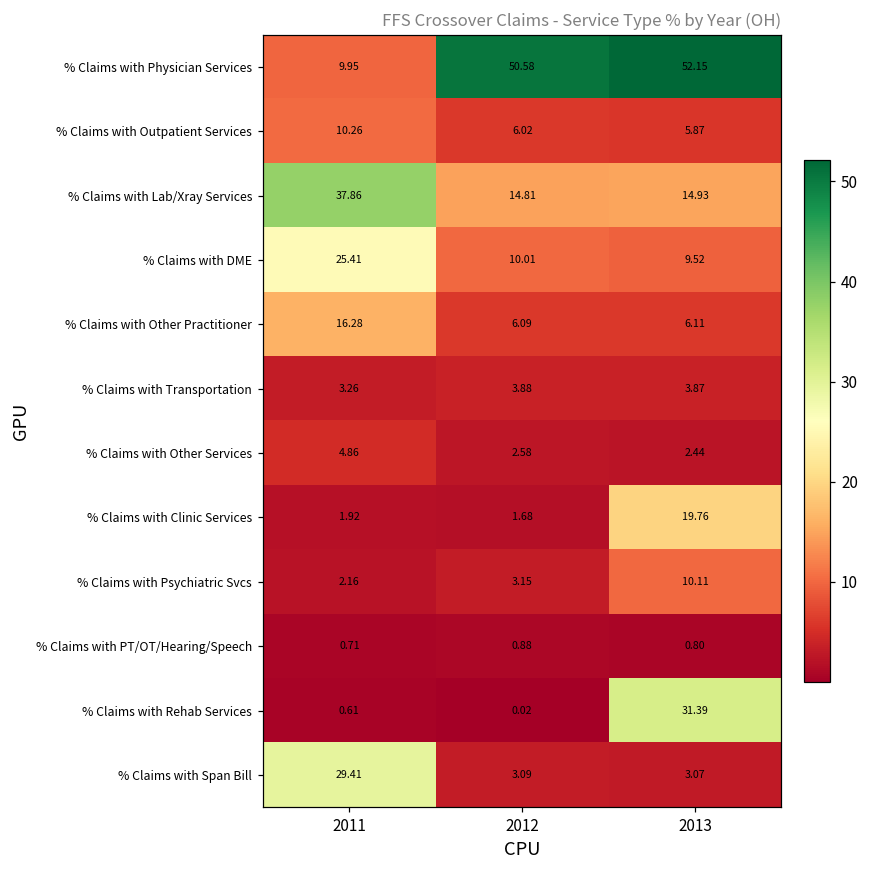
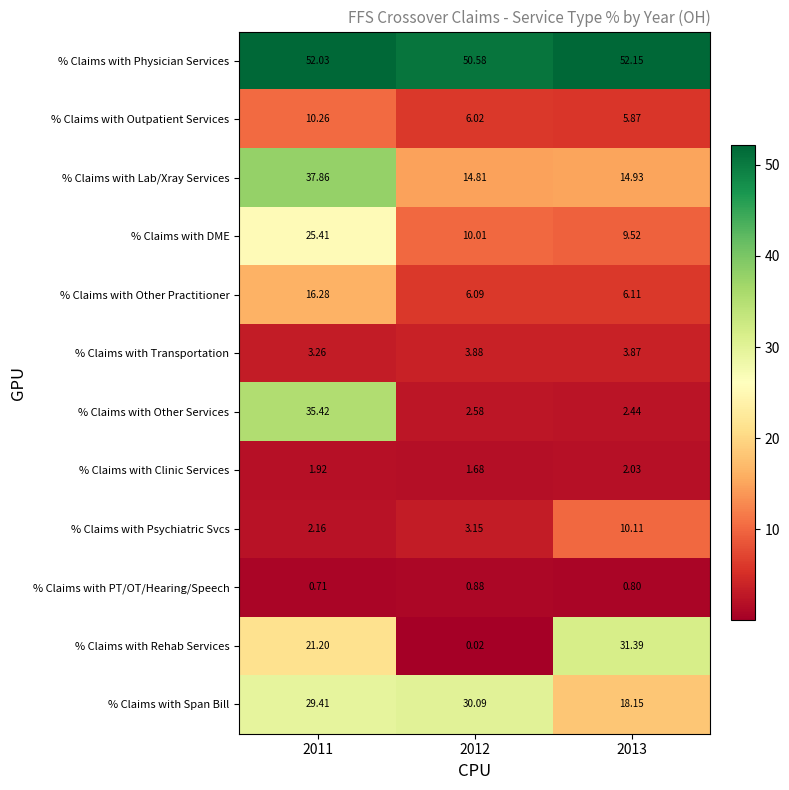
% Claims with Physician Services, 2011: 9.95 -> 52.03
% Claims with Other Services, 2011: 4.86 -> 35.42
% Claims with Clinic Services, 2013: 19.76 -> 2.03
% Claims with Rehab Services, 2011: 0.61 -> 21.20
% Claims with Span Bill, 2012: 3.09 -> 30.09
% Claims with Span Bill, 2013: 3.07 -> 18.15
